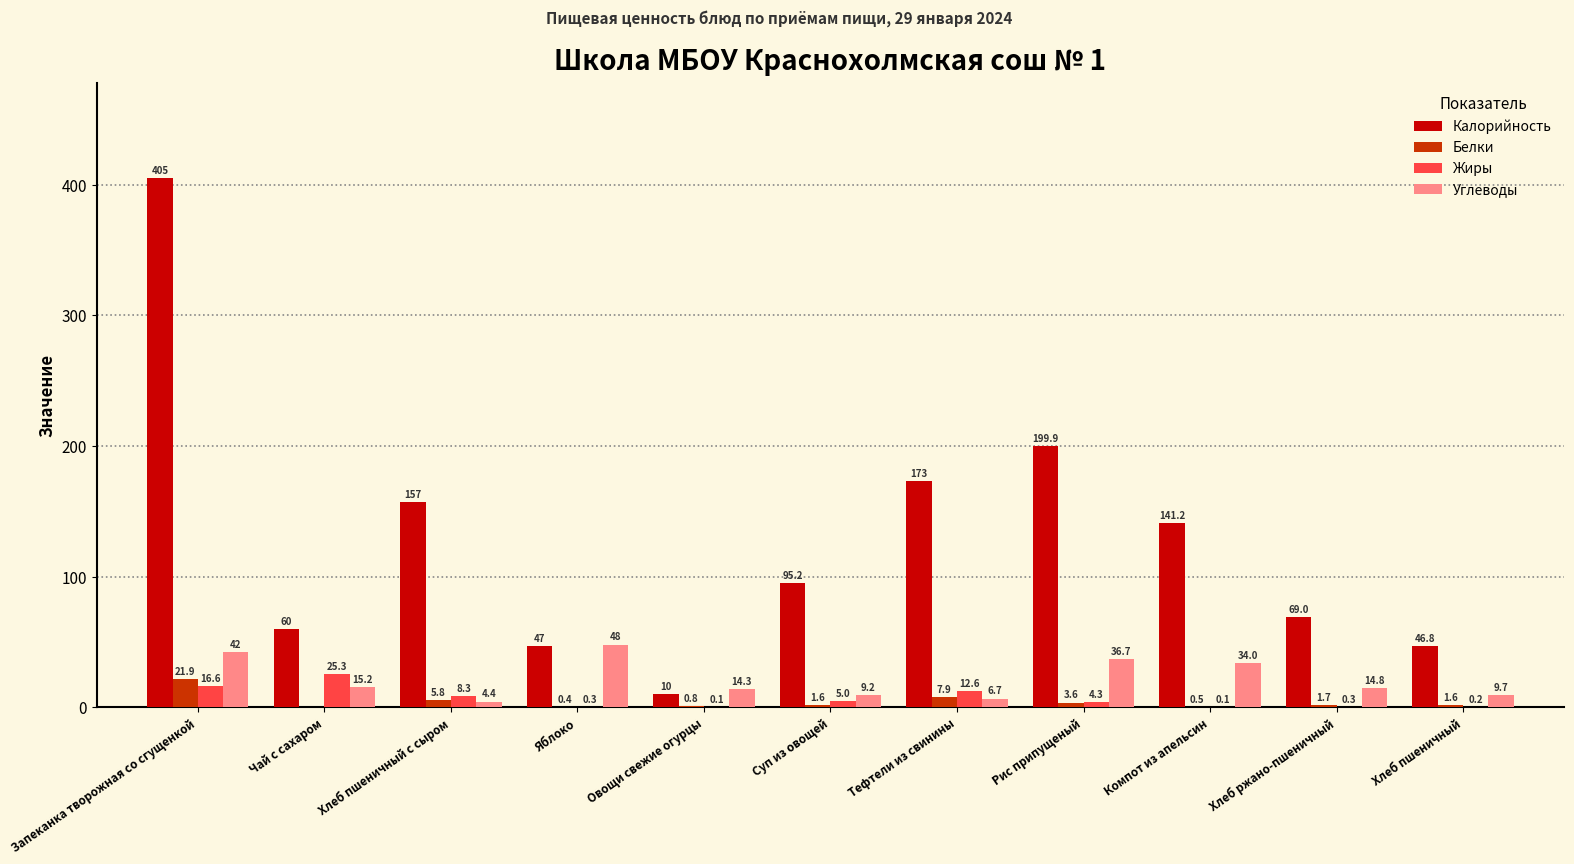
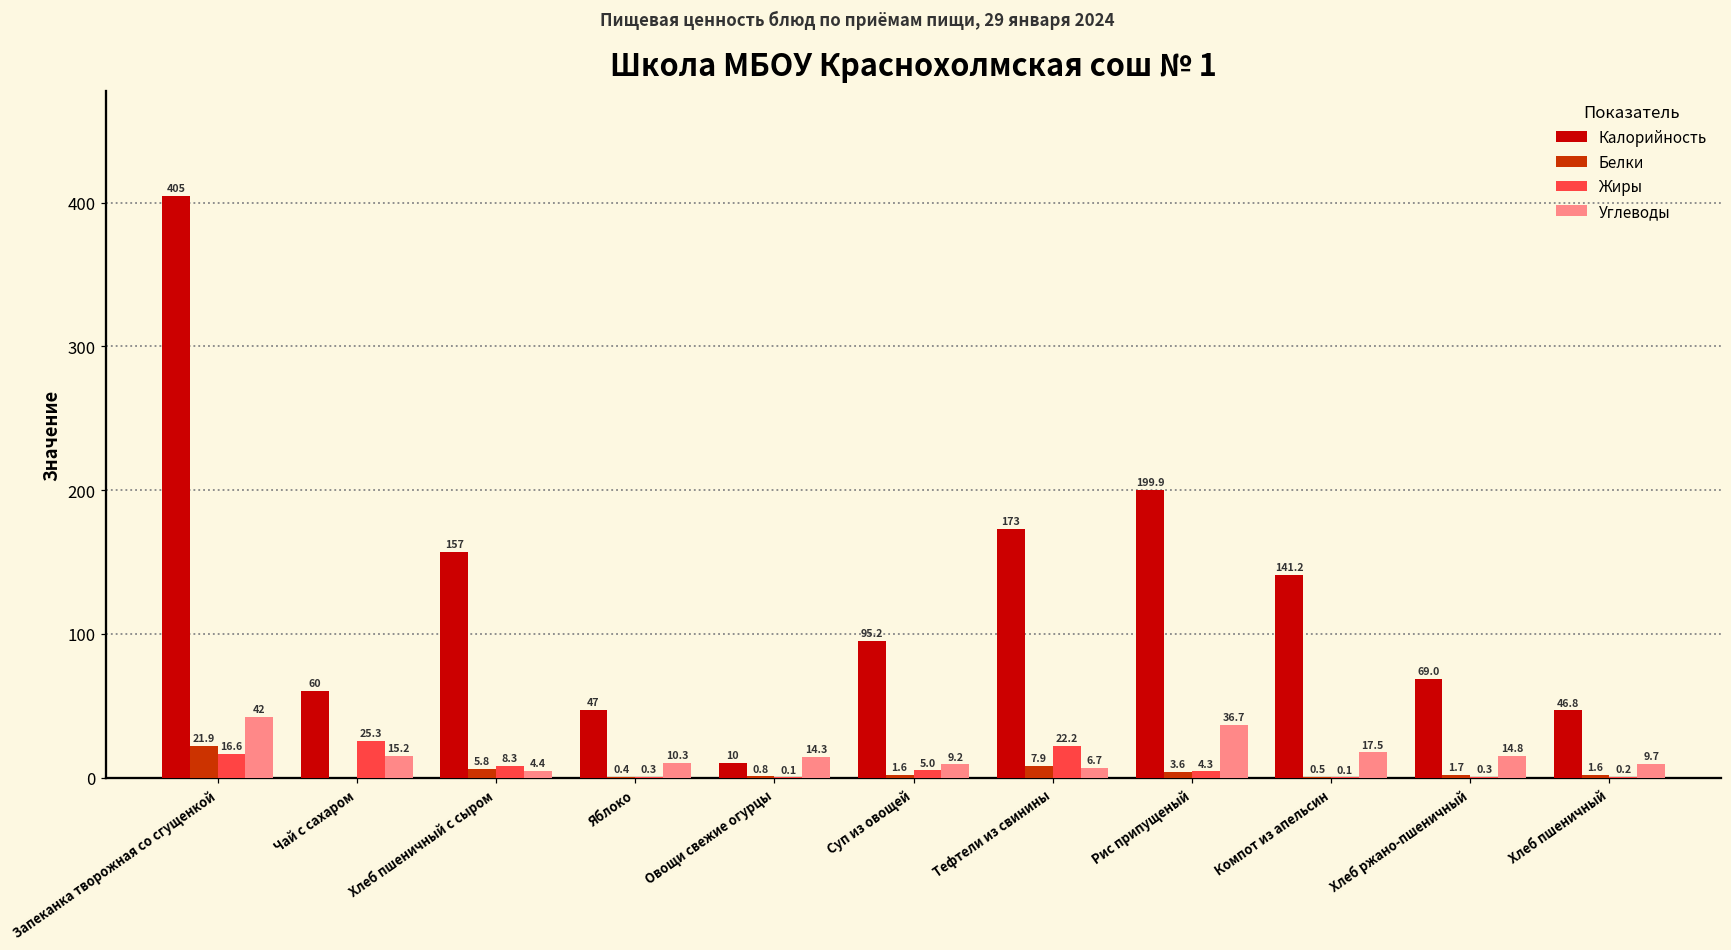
Углеводы, Яблоко: 48 -> 10.3
Жиры, Тефтели из свинины: 12.6 -> 22.2
Углеводы, Компот из апельсин: 34.0 -> 17.5
